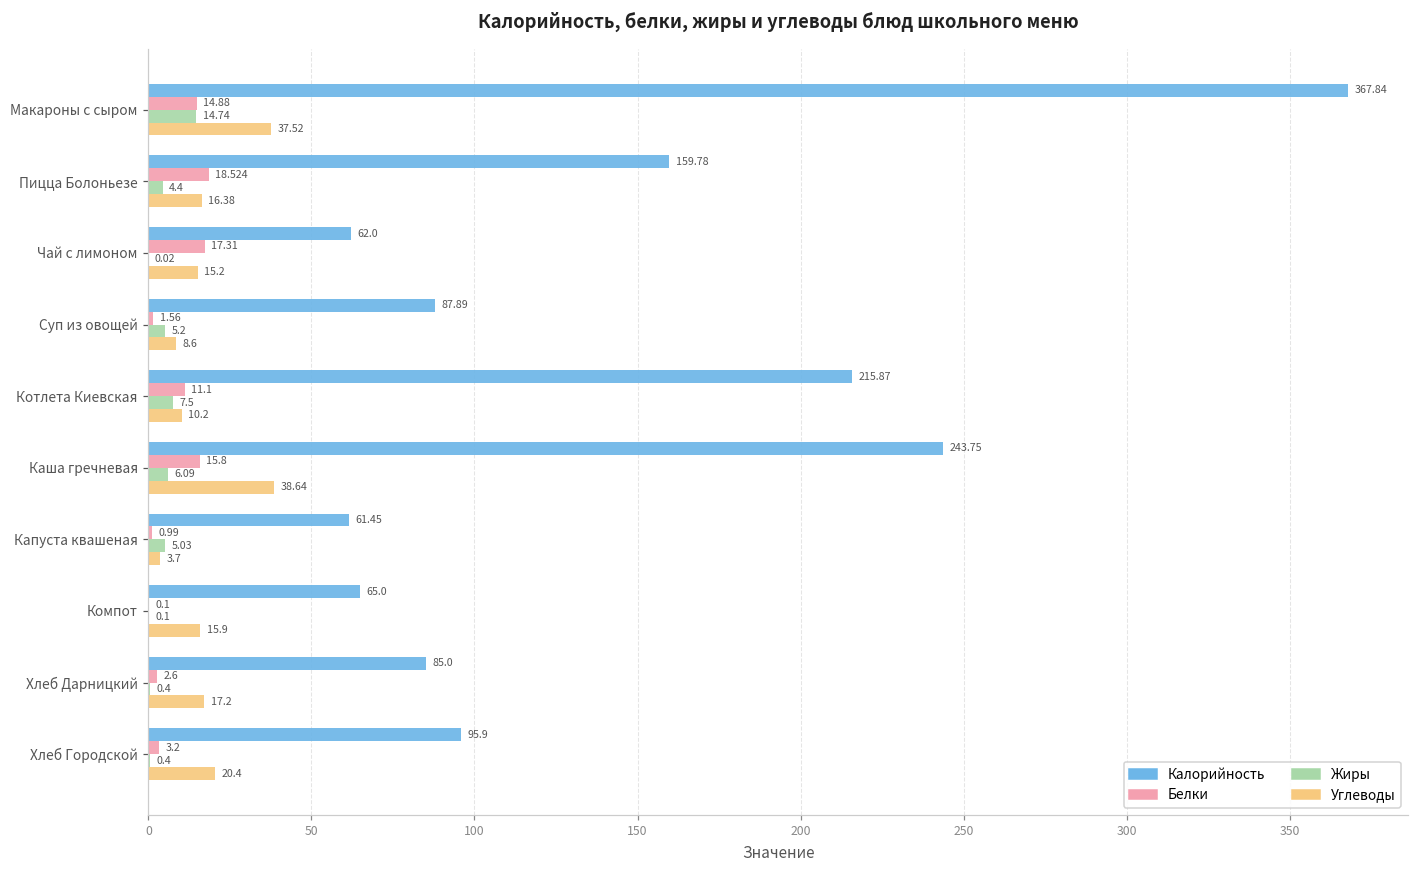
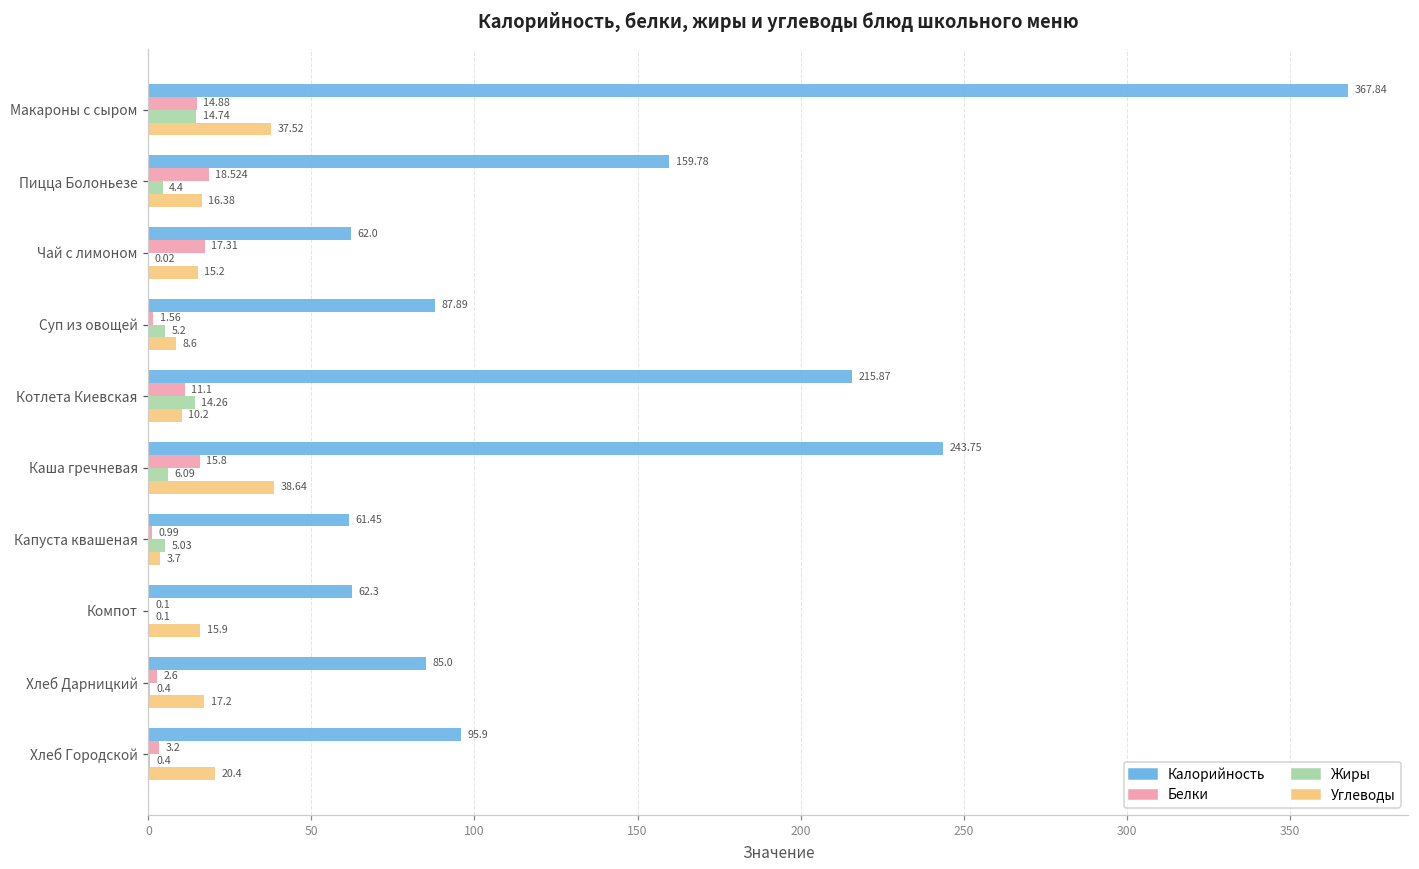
Жиры, Котлета Киевская: 7.5 -> 14.26
Калорийность, Компот: 65.0 -> 62.3
